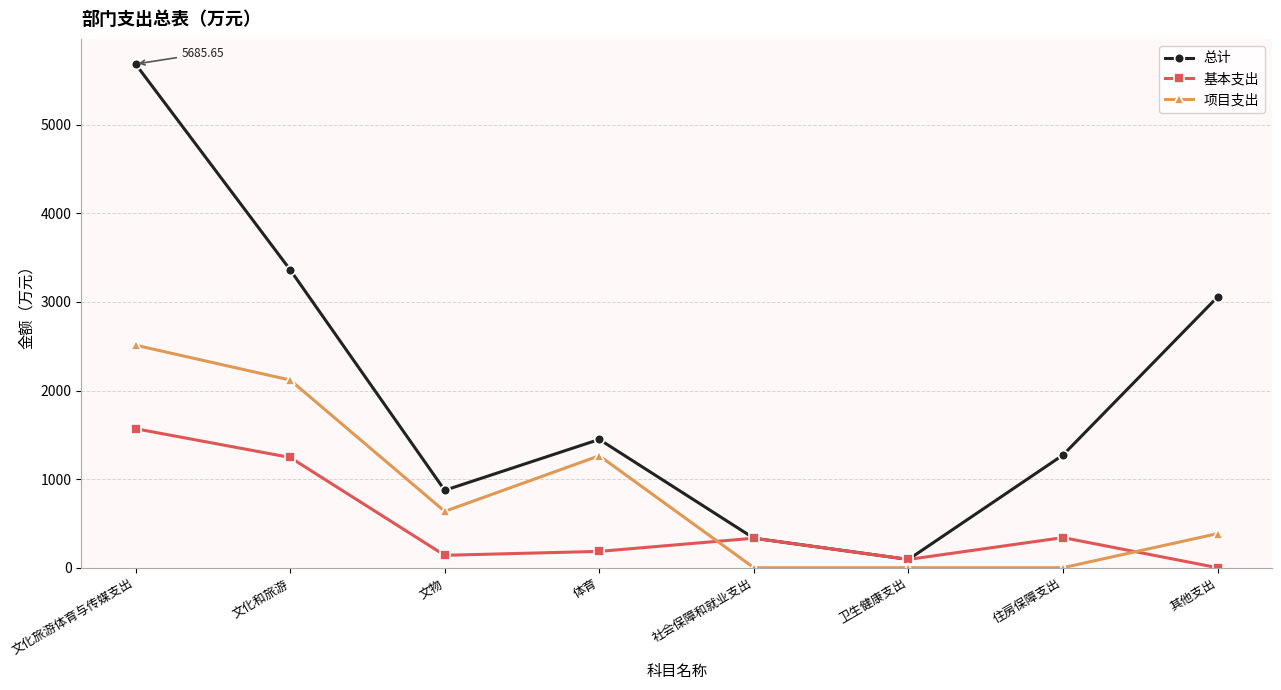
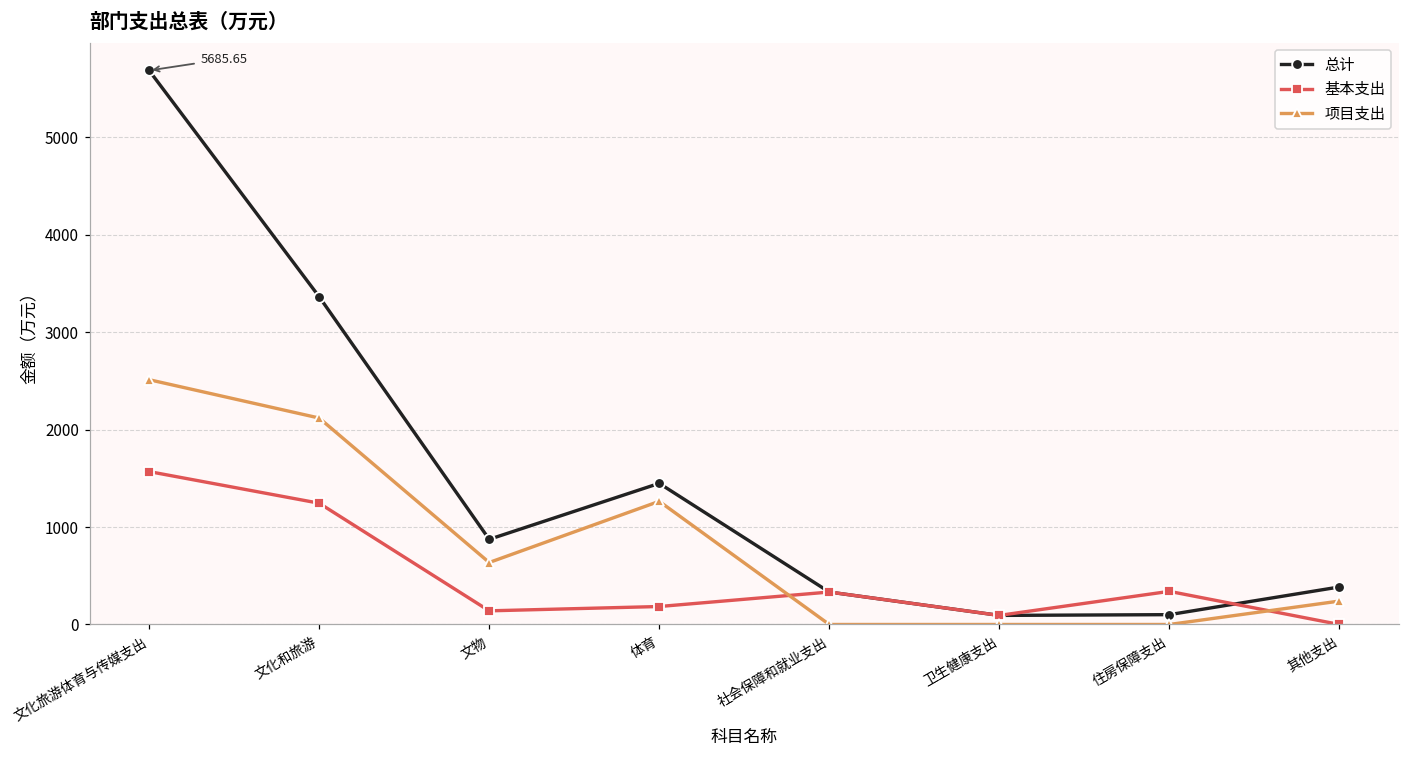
总计, 住房保障支出: 1300 -> 100
总计, 其他支出: 3100 -> 400
项目支出, 其他支出: 400 -> 200
